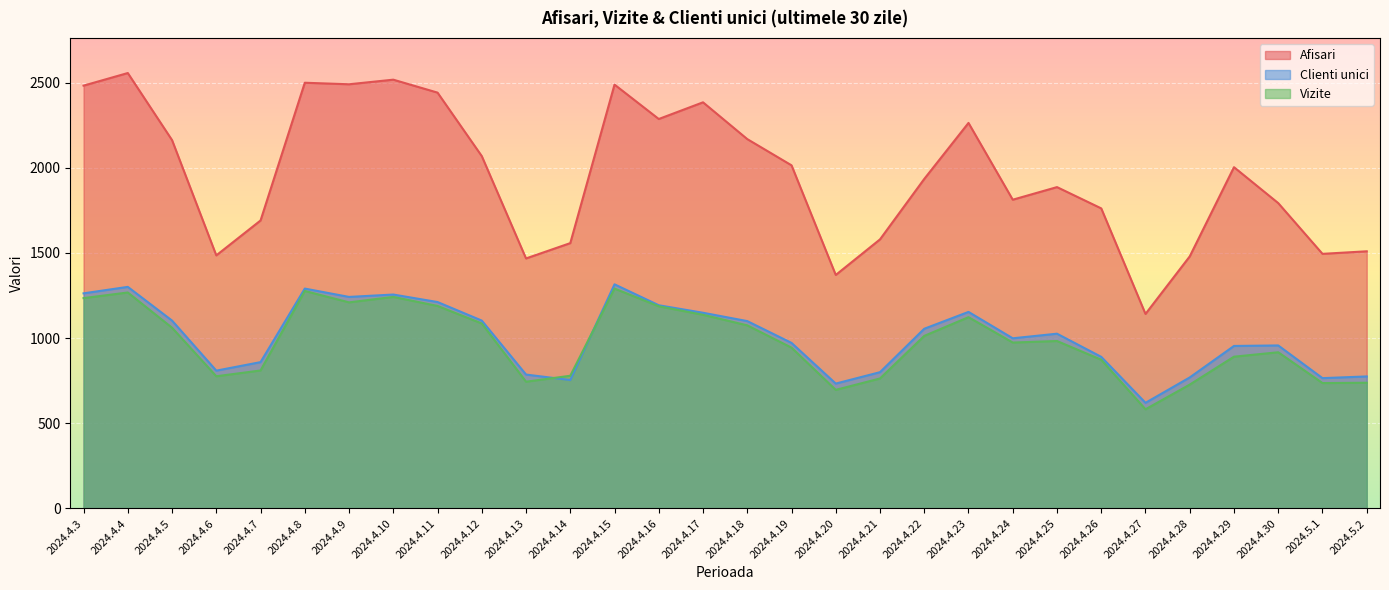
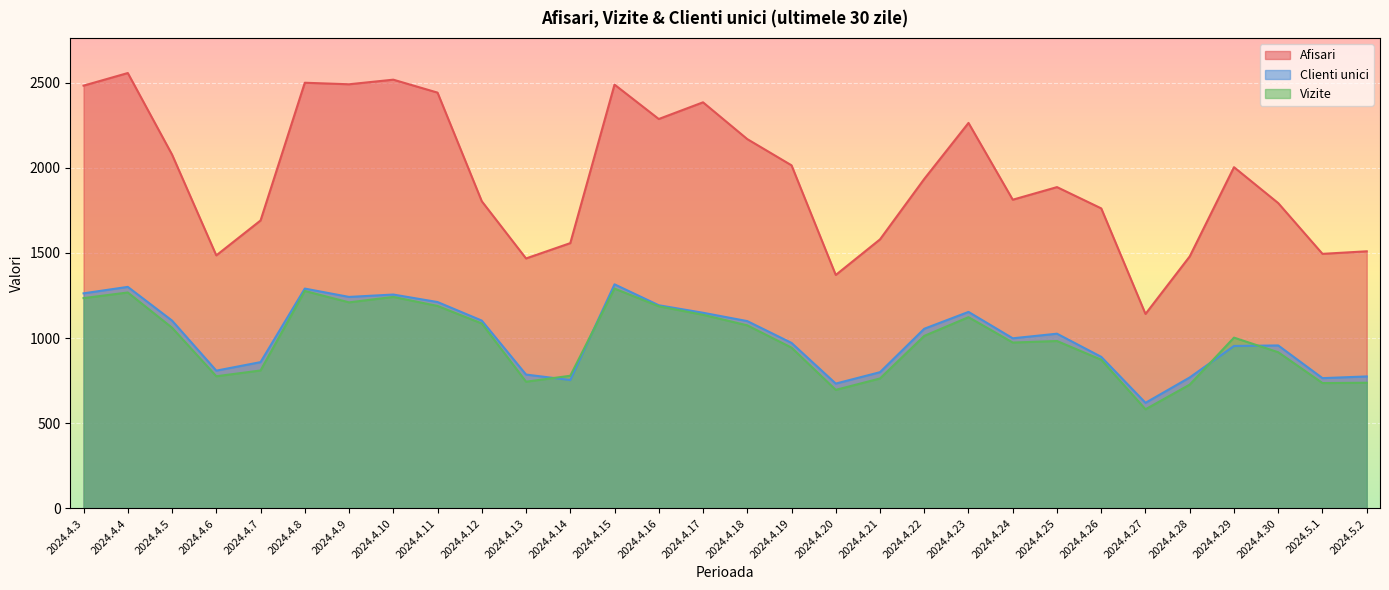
Afisari, 2024.4.5: 2160 -> 2080
Afisari, 2024.4.12: 2070 -> 1800
Vizite, 2024.4.29: 890 -> 1000
